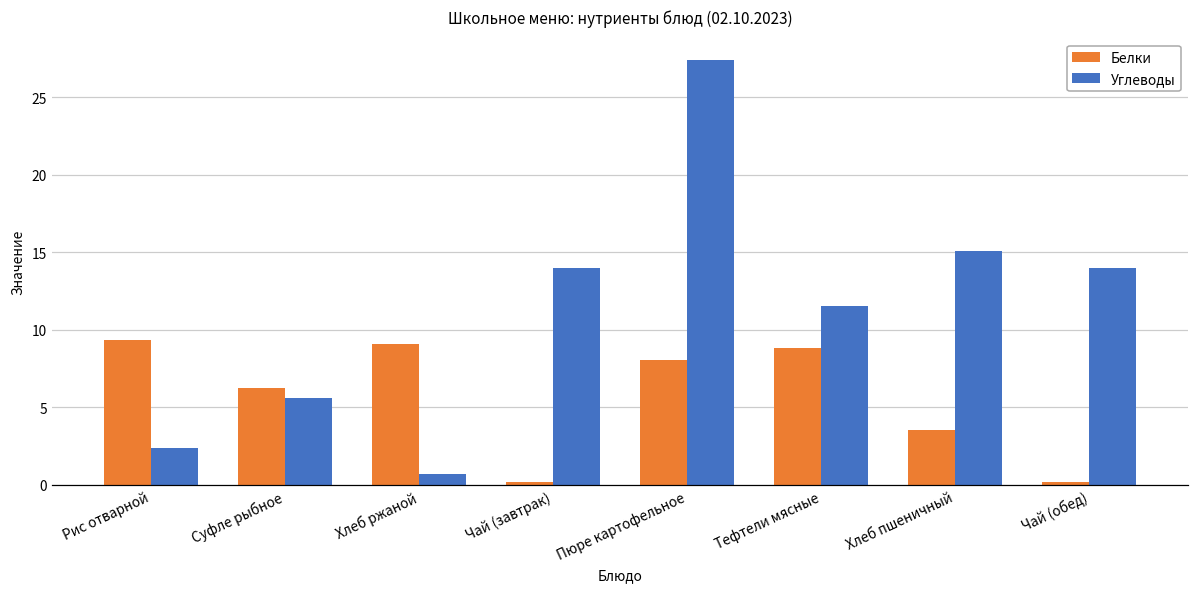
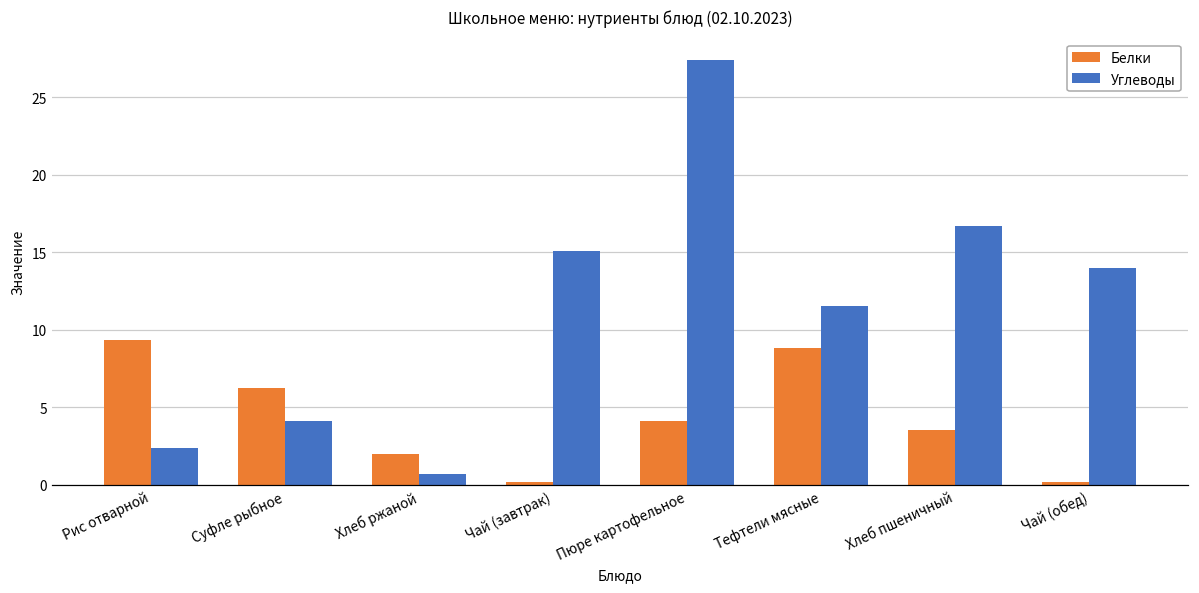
Углеводы, Суфле рыбное: 5.6 -> 4.1
Белки, Хлеб ржаной: 9.1 -> 2.0
Углеводы, Чай (завтрак): 14.0 -> 15.1
Белки, Пюре картофельное: 8.1 -> 4.1
Углеводы, Хлеб пшеничный: 15.1 -> 16.7
